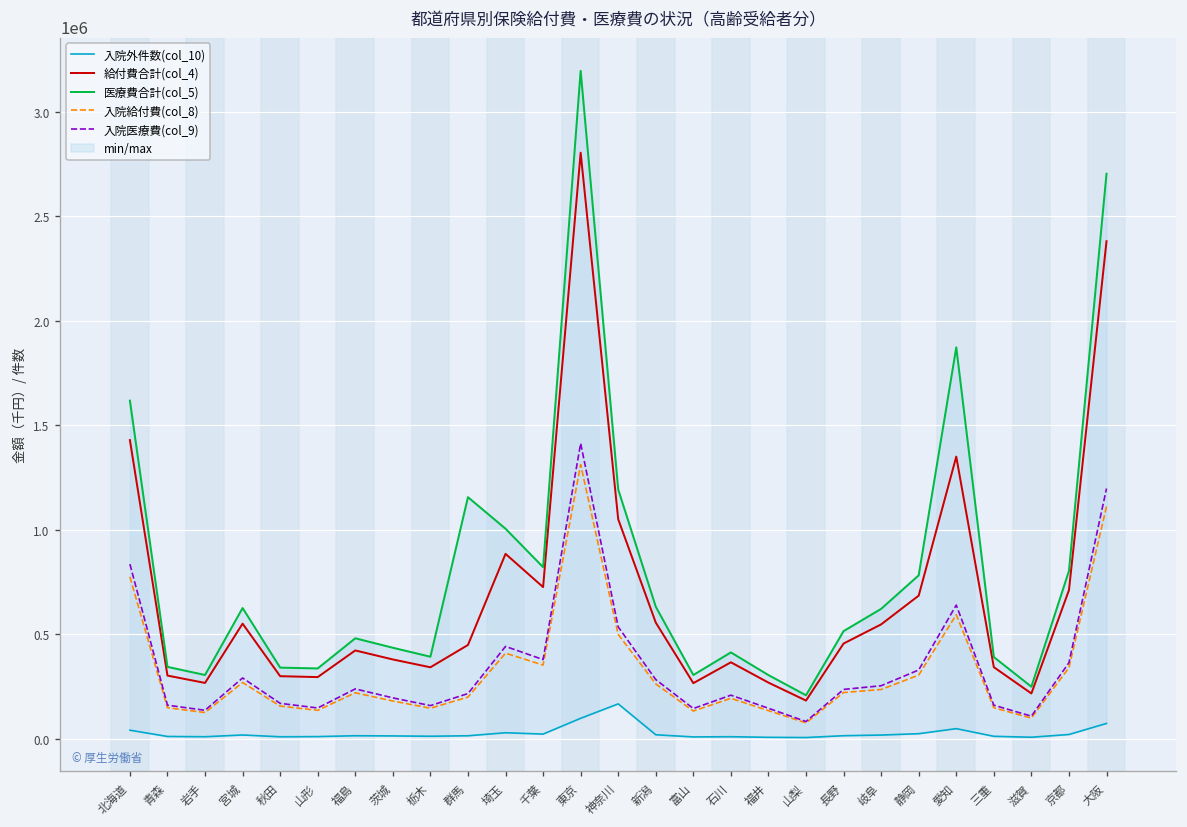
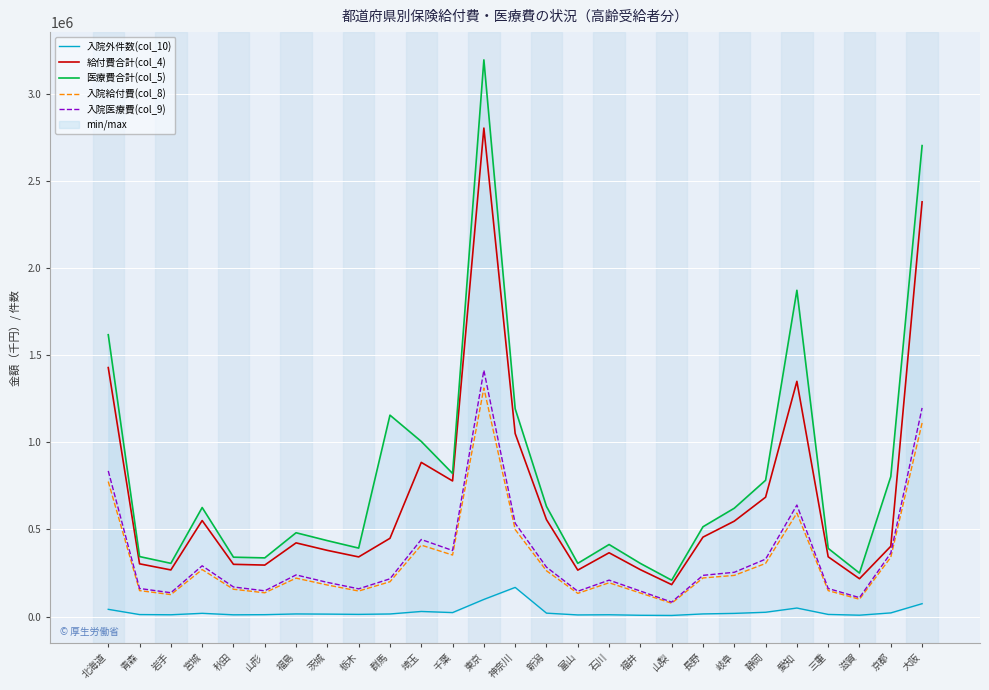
給付費合計(col_4), 千葉: 730000 -> 780000
給付費合計(col_4), 京都: 710000 -> 400000
